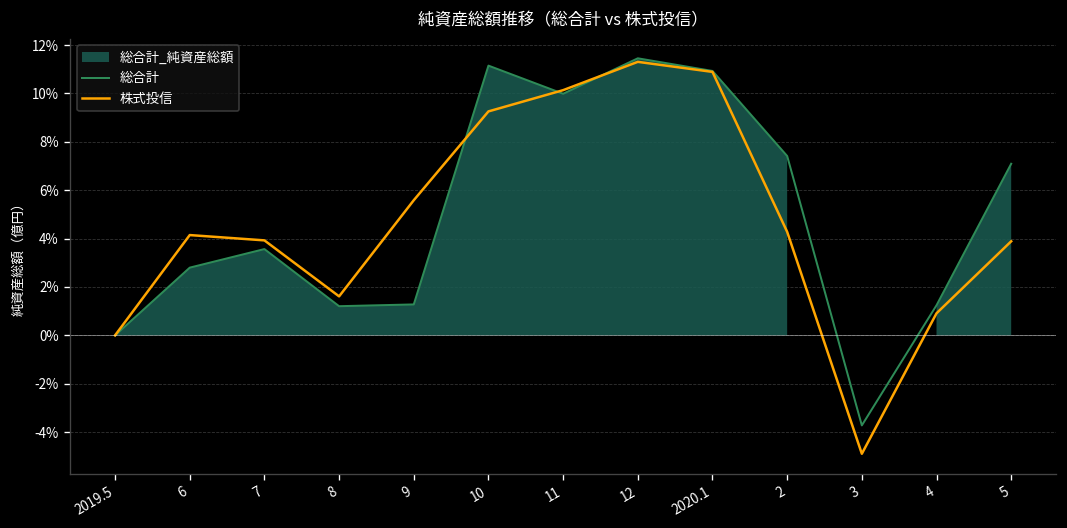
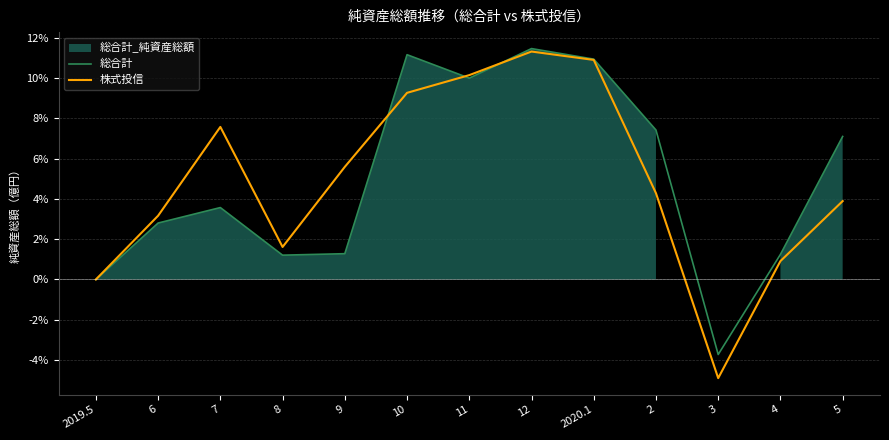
株式投信, 6: 4.1% -> 3.2%
株式投信, 7: 3.9% -> 7.6%
